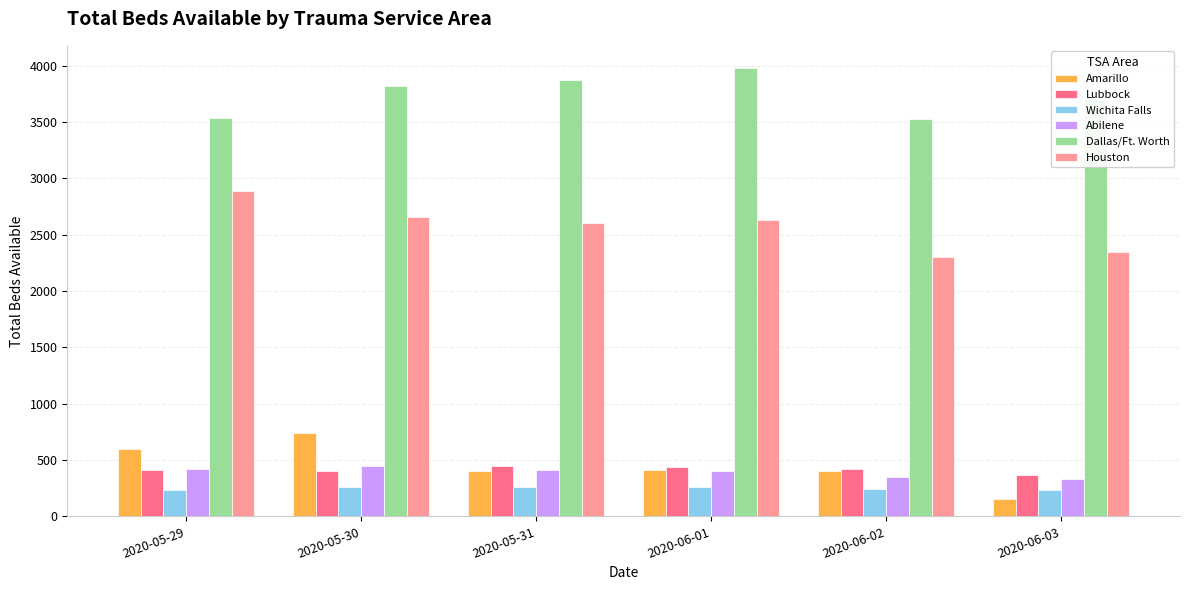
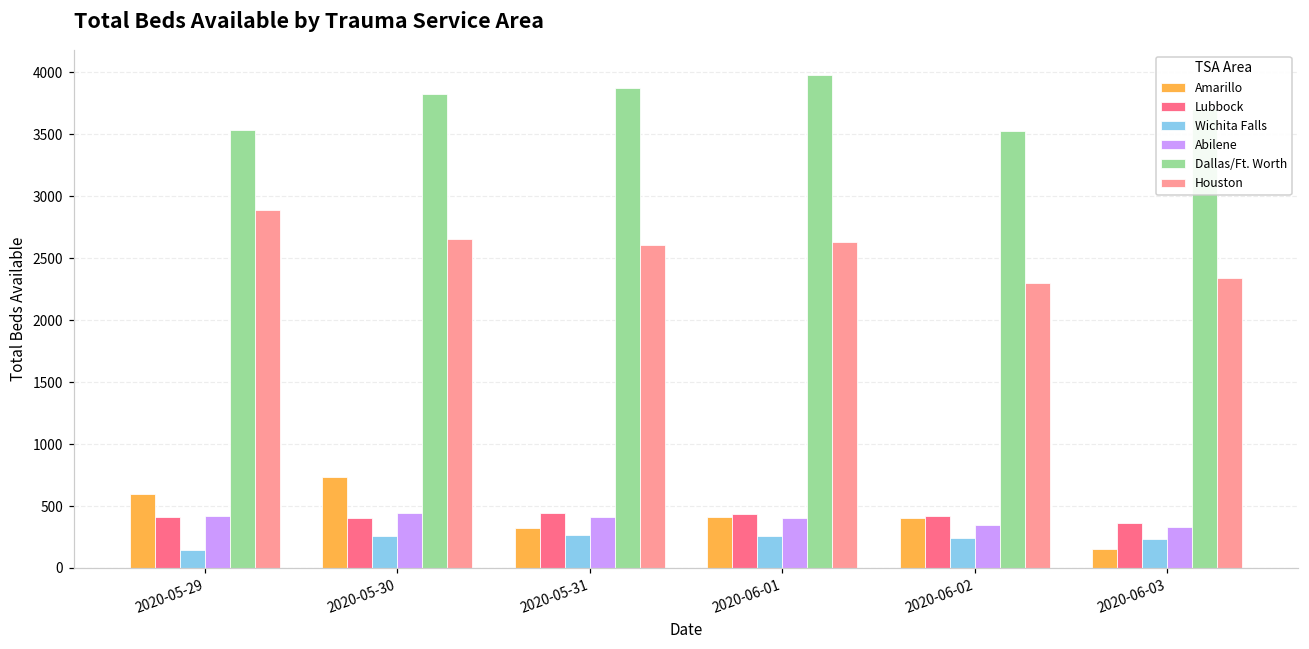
Wichita Falls, 2020-05-29: 230 -> 150
Amarillo, 2020-05-31: 400 -> 320
